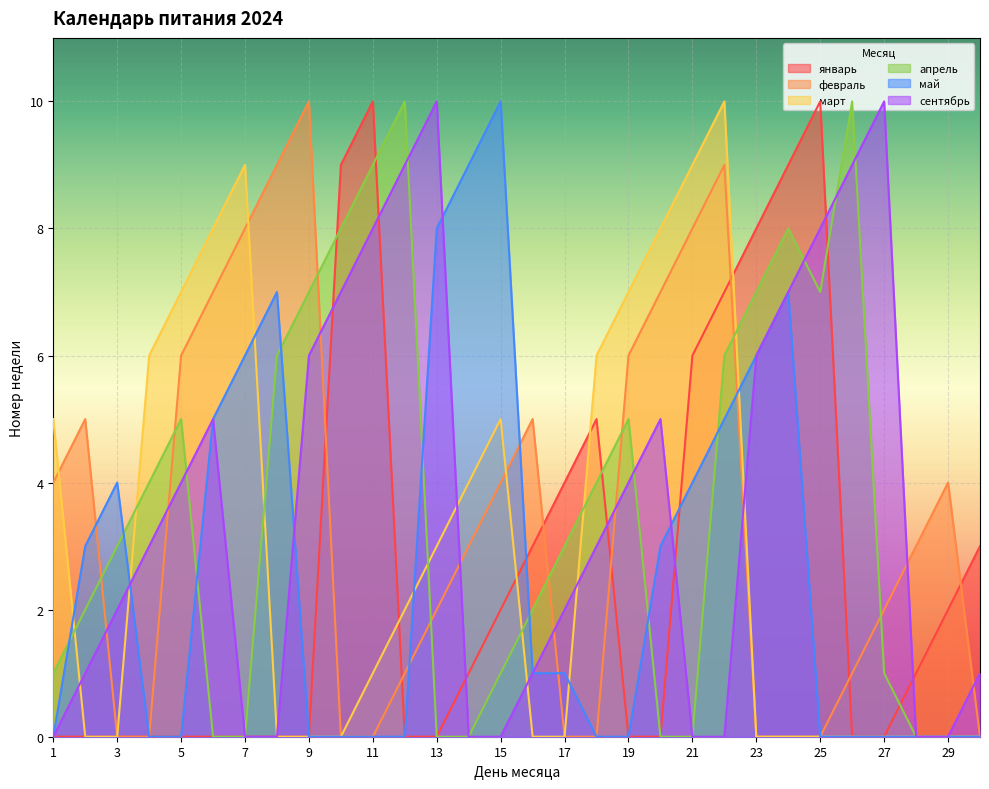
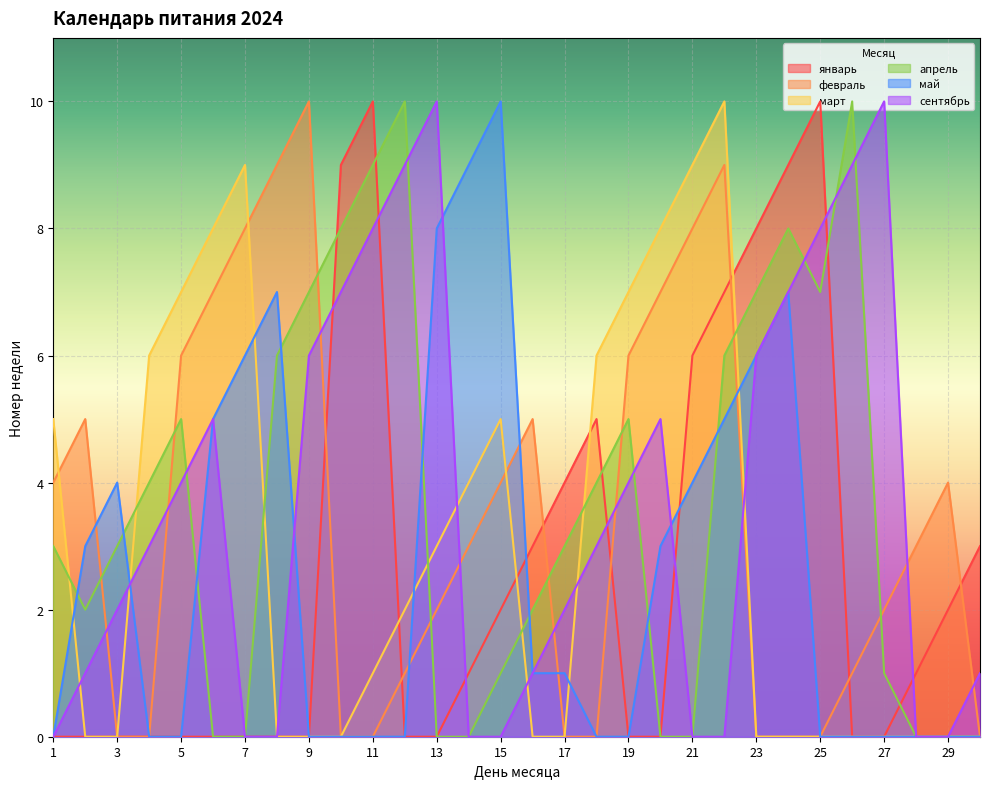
апрель, 1: 1 -> 3
